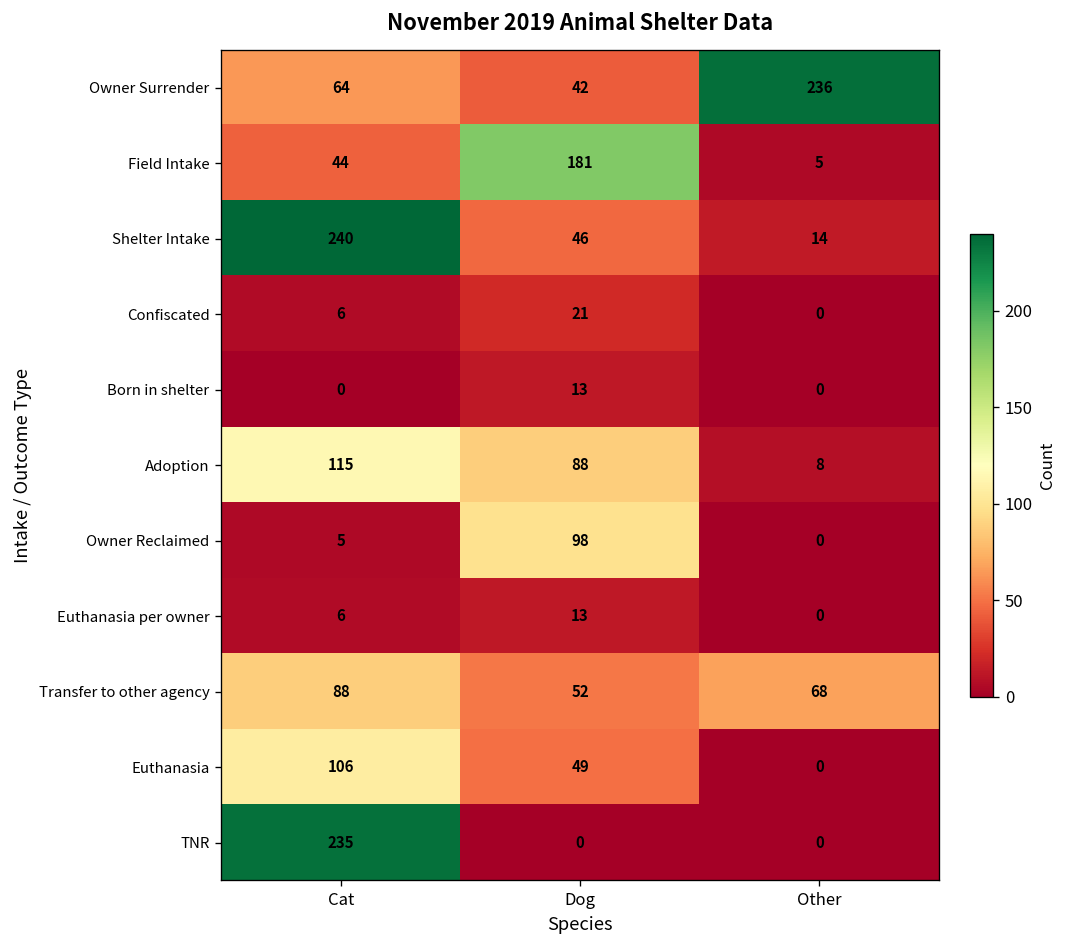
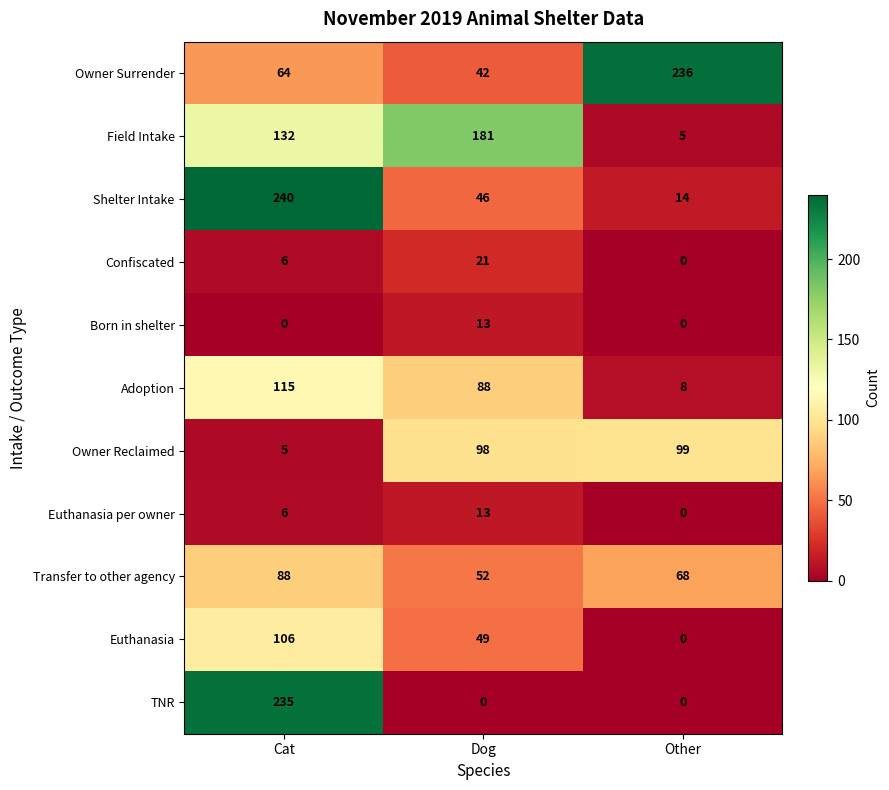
Field Intake, Cat: 44 -> 132
Owner Reclaimed, Other: 0 -> 99
